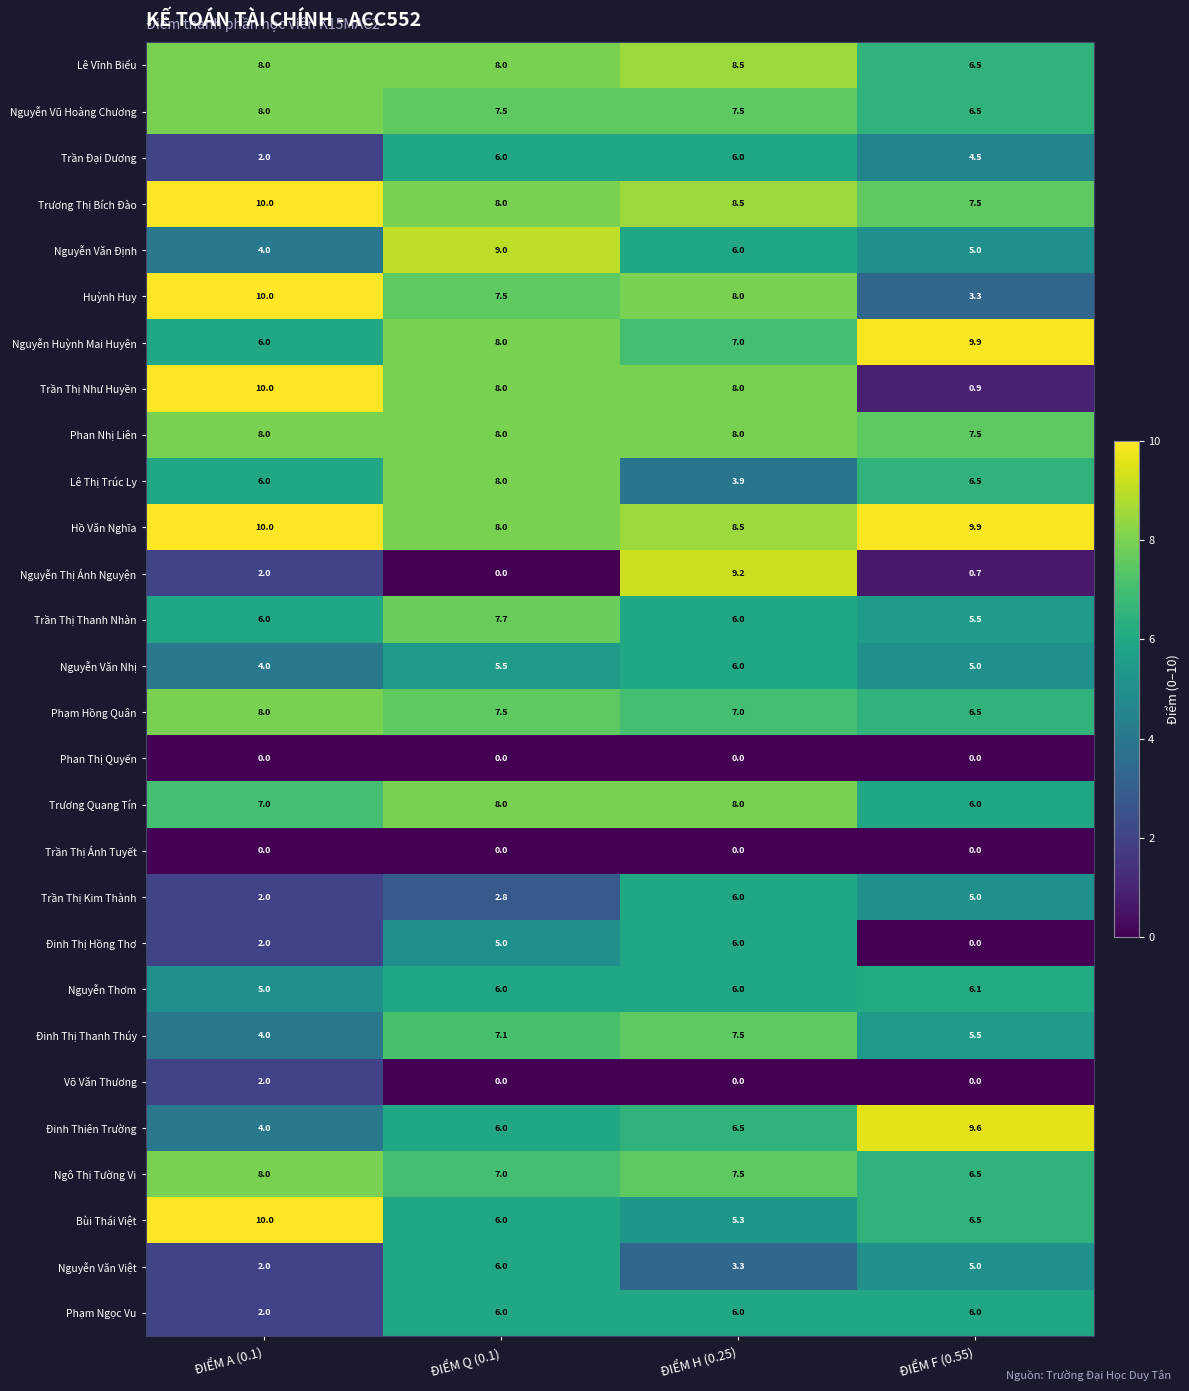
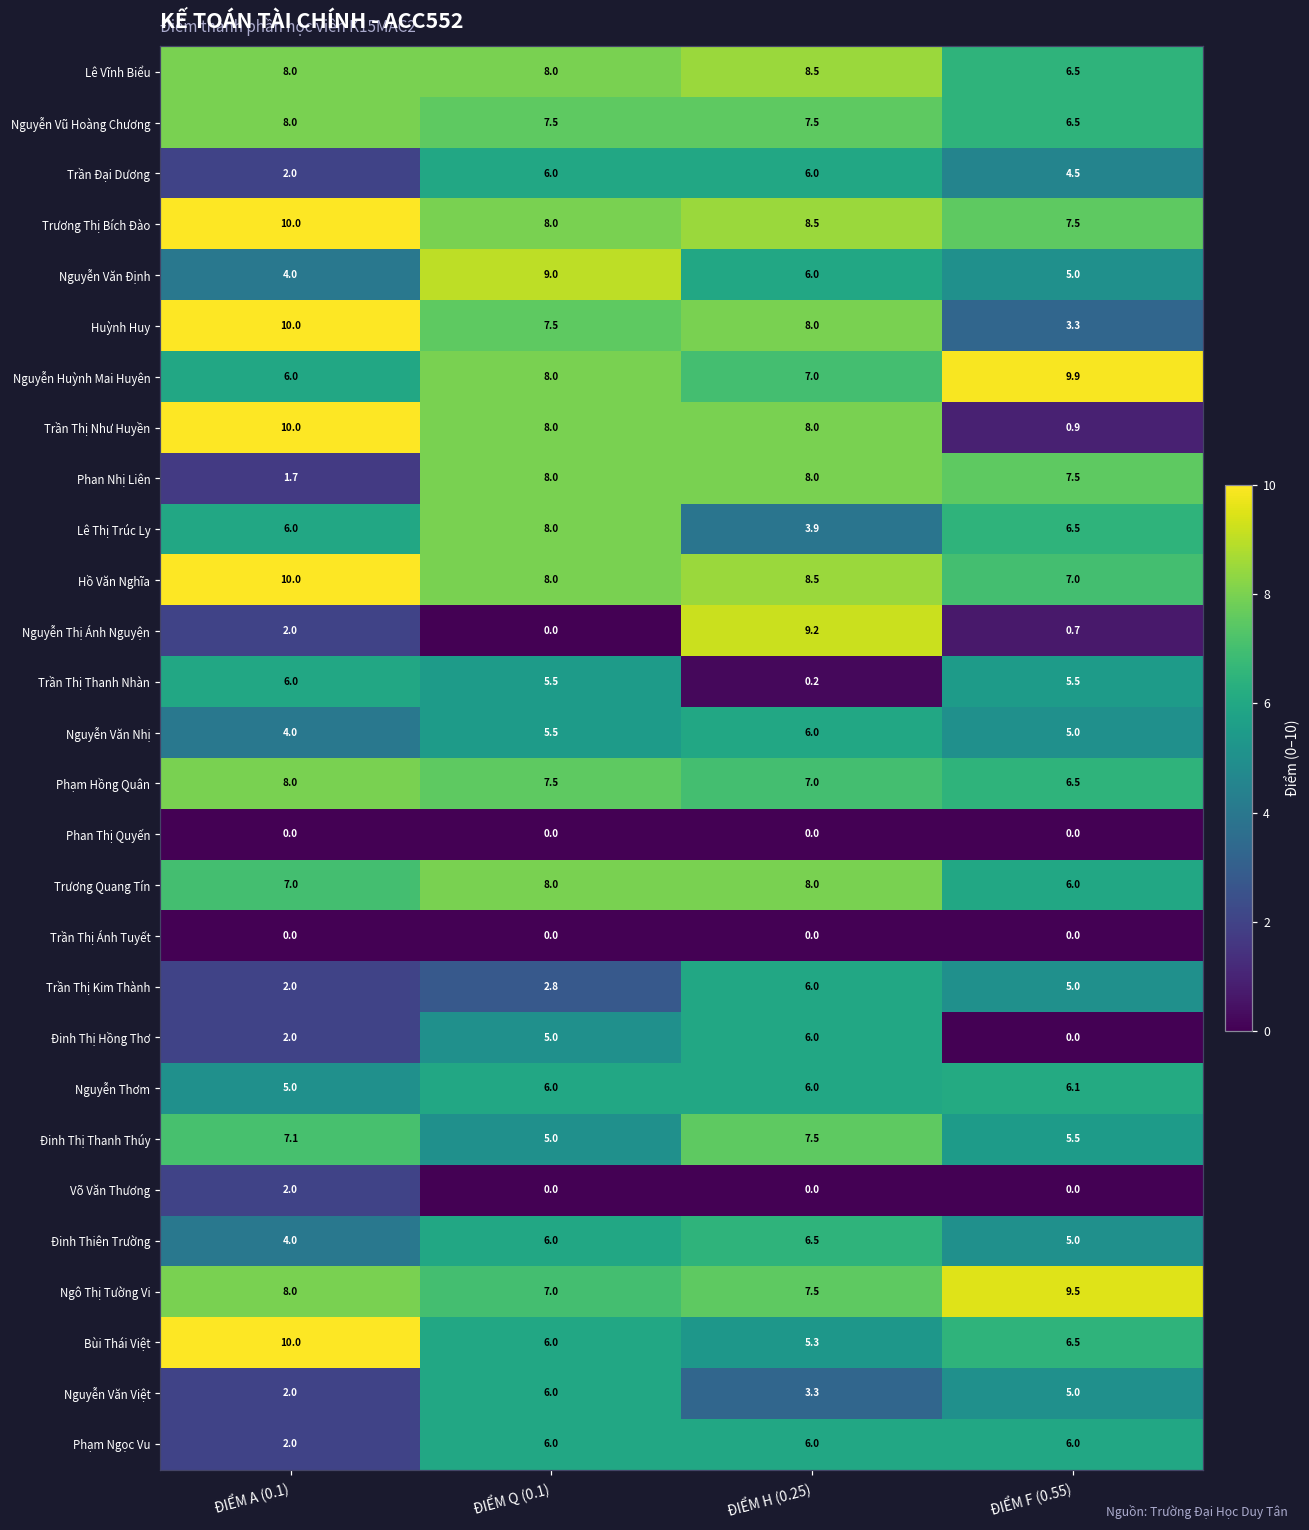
Phan Nhị Liên, ĐIỂM A (0.1): 8.0 -> 1.7
Hồ Văn Nghĩa, ĐIỂM F (0.55): 9.9 -> 7.0
Trần Thị Thanh Nhàn, ĐIỂM Q (0.1): 7.7 -> 5.5
Trần Thị Thanh Nhàn, ĐIỂM H (0.25): 6.0 -> 0.2
Đinh Thị Thanh Thúy, ĐIỂM A (0.1): 4.0 -> 7.1
Đinh Thị Thanh Thúy, ĐIỂM Q (0.1): 7.1 -> 5.0
Đinh Thiên Trường, ĐIỂM F (0.55): 9.6 -> 5.0
Ngô Thị Tường Vi, ĐIỂM F (0.55): 6.5 -> 9.5
